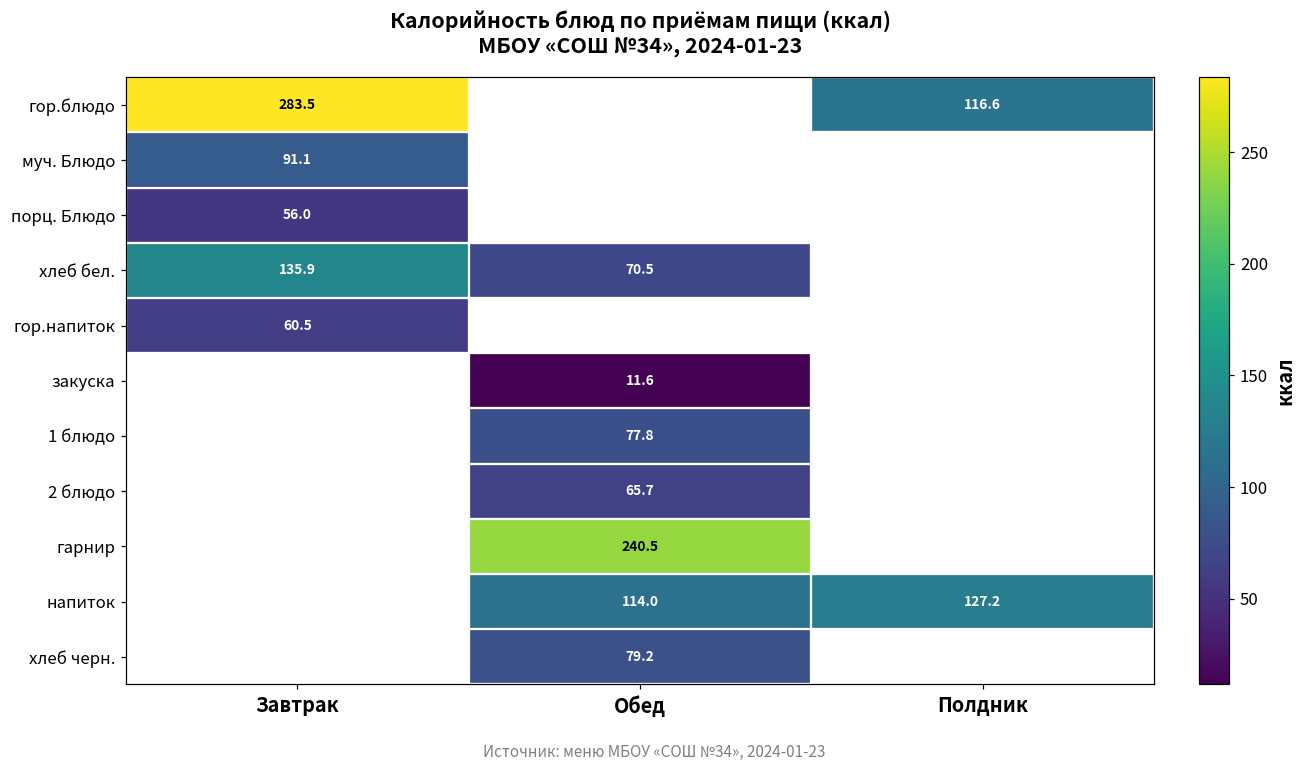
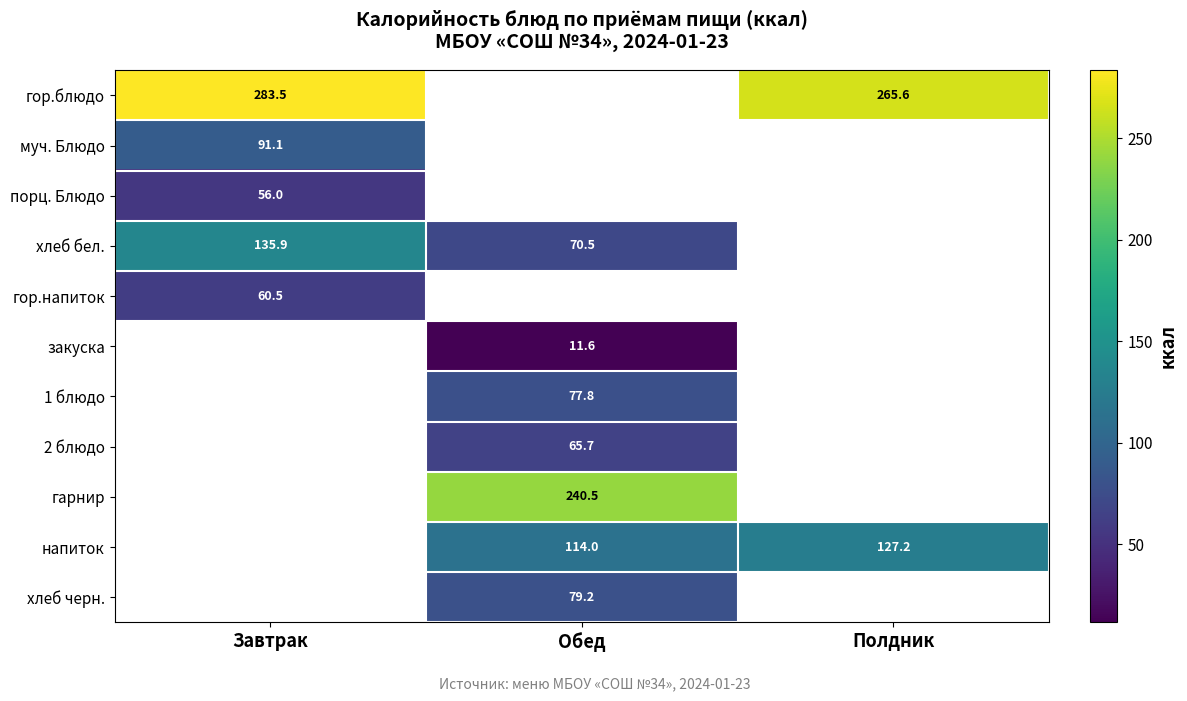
гор.блюдо, Полдник: 116.6 -> 265.6
